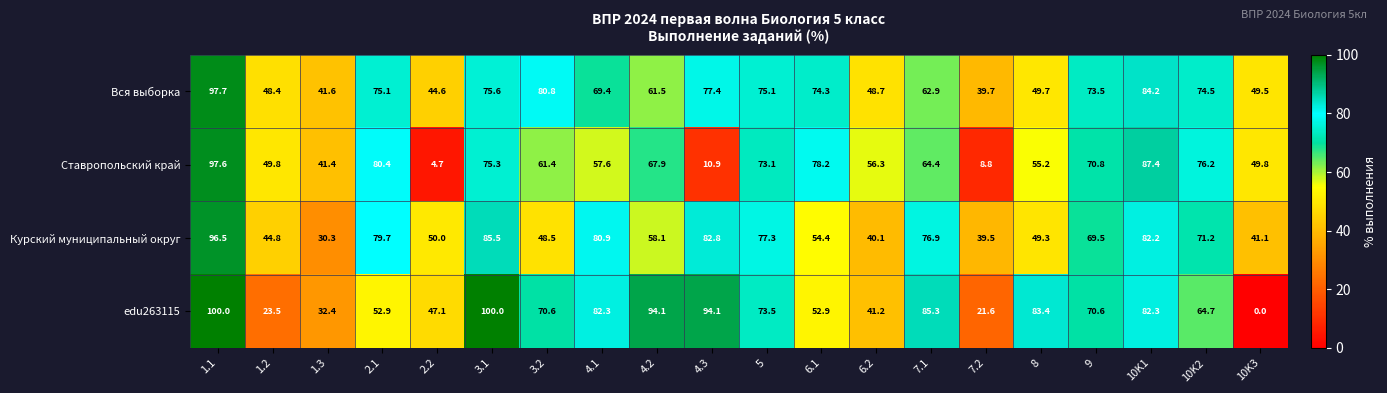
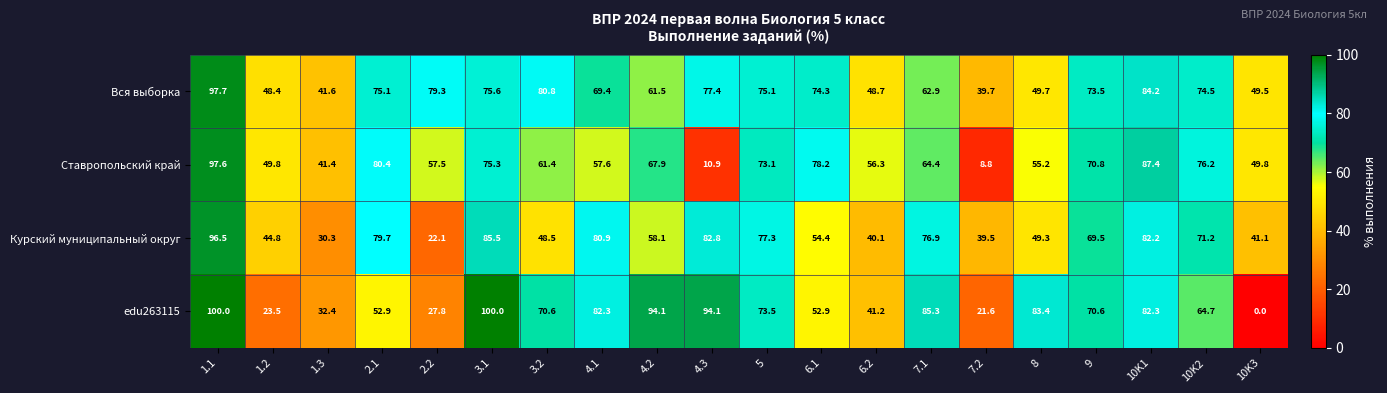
Вся выборка, 2.2: 44.6 -> 79.3
Ставропольский край, 2.2: 4.7 -> 57.5
Курский муниципальный округ, 2.2: 50.0 -> 22.1
edu263115, 2.2: 47.1 -> 27.8
